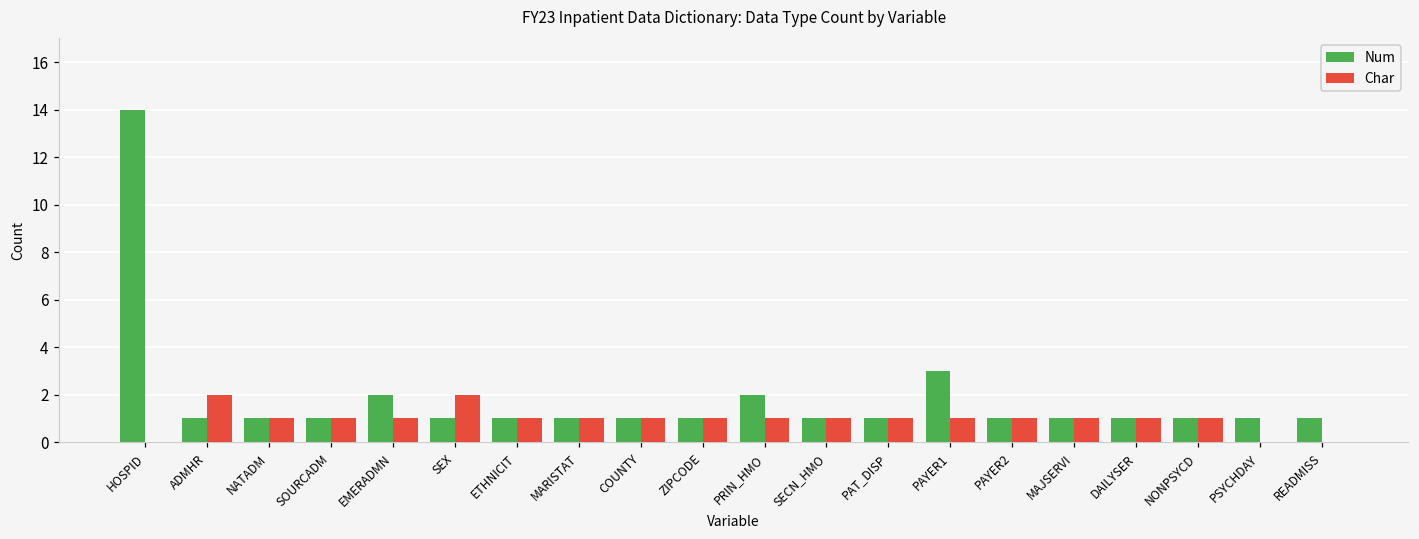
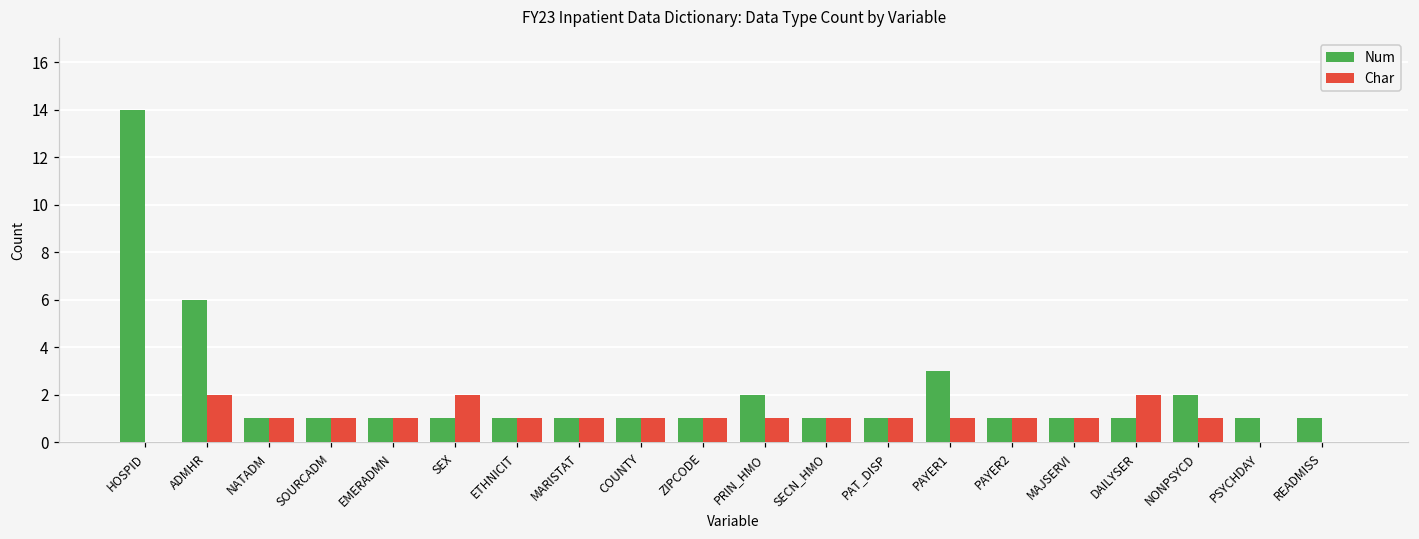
Num, ADMHR: 1 -> 6
Num, EMERADMN: 2 -> 1
Char, DAILYSER: 1 -> 2
Num, NONPSYCD: 1 -> 2
